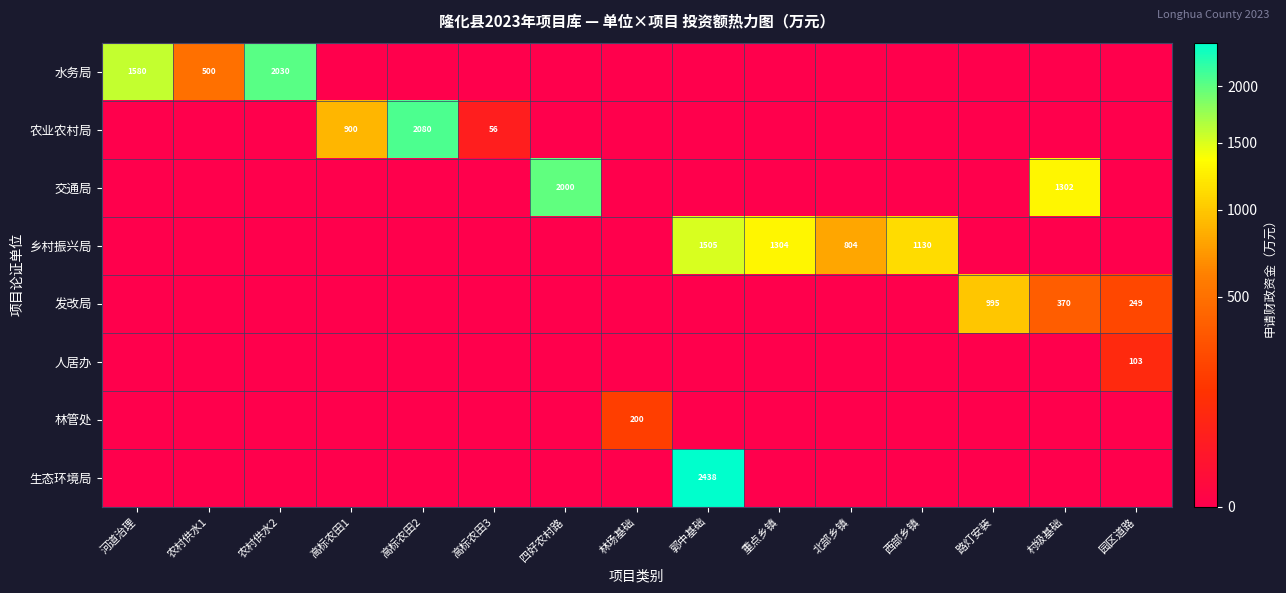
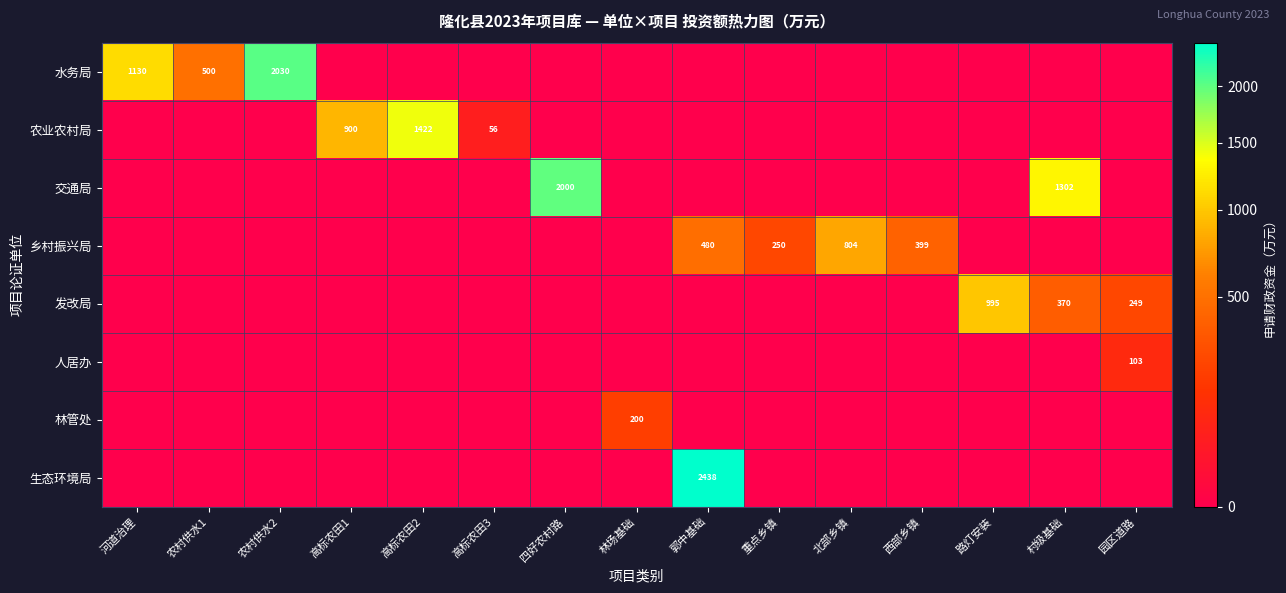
水务局, 河道治理: 1580 -> 1130
农业农村局, 高标农田2: 2080 -> 1422
乡村振兴局, 郭中基础: 1505 -> 480
乡村振兴局, 重点乡镇: 1304 -> 250
乡村振兴局, 西部乡镇: 1130 -> 399
